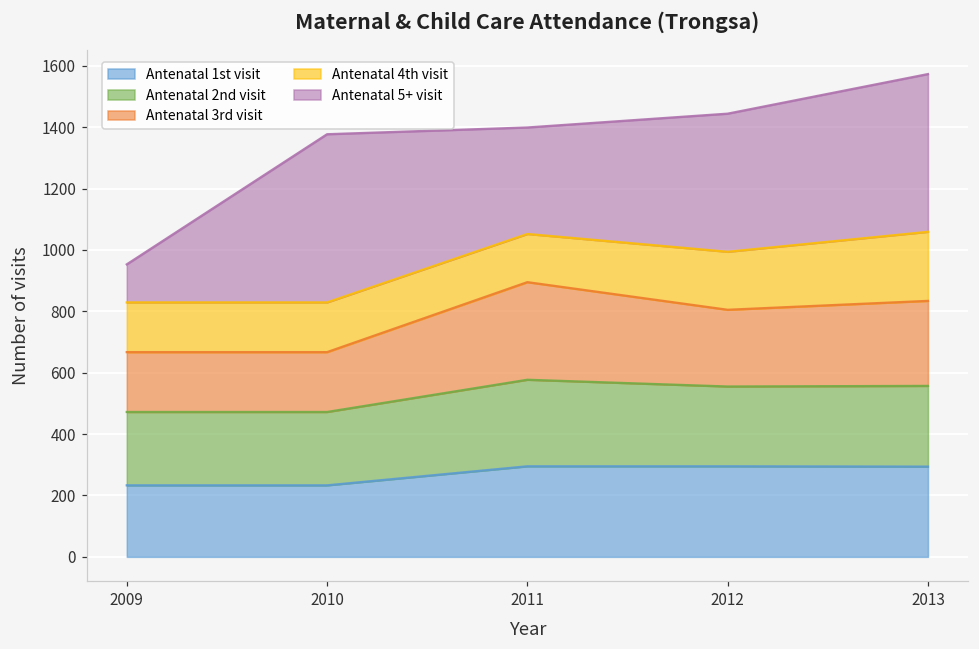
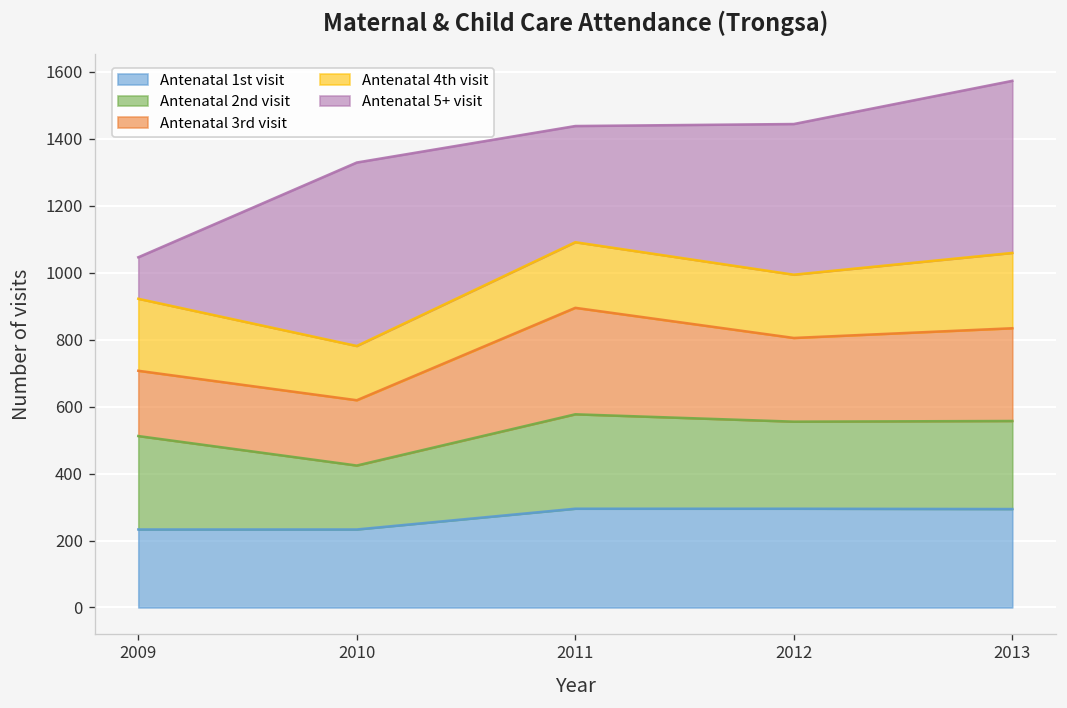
Antenatal 2nd visit, 2009: 240 -> 280
Antenatal 4th visit, 2009: 160 -> 220
Antenatal 2nd visit, 2010: 240 -> 190
Antenatal 4th visit, 2011: 160 -> 200
